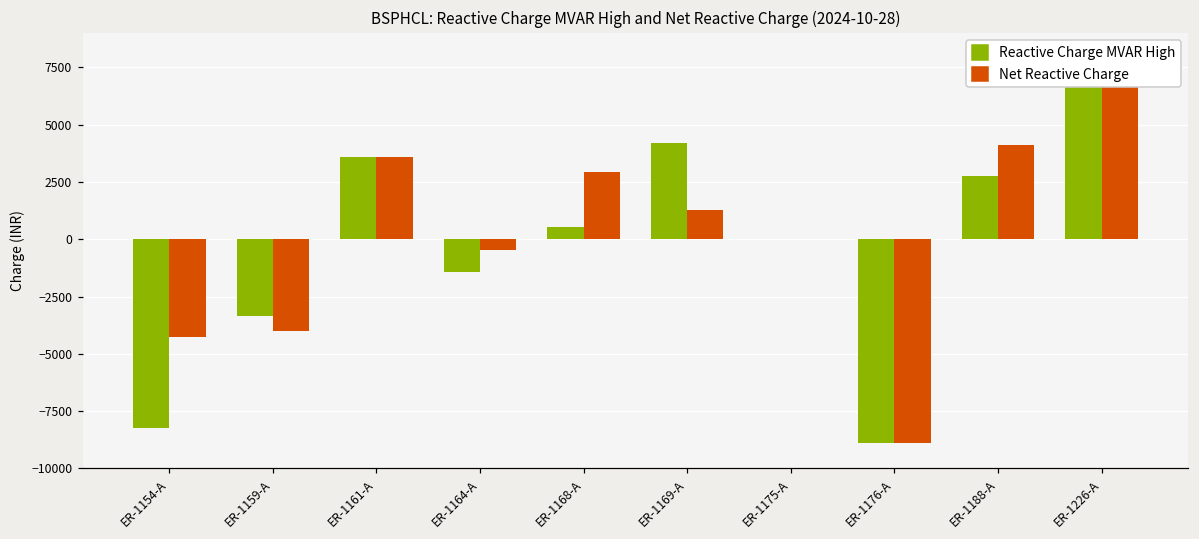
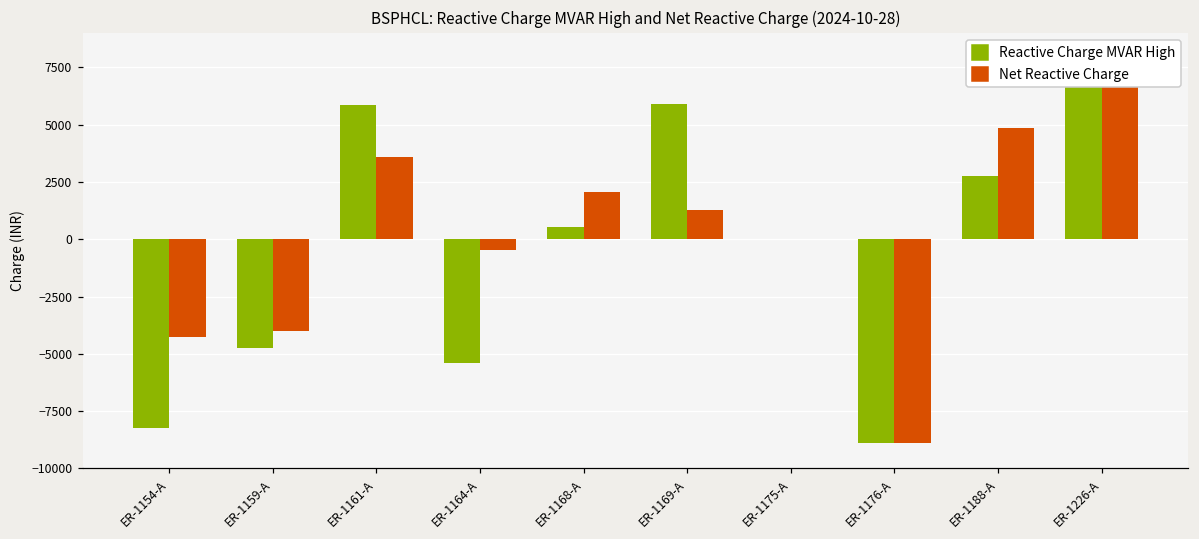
Reactive Charge MVAR High, ER-1159-A: -3300 -> -4700
Reactive Charge MVAR High, ER-1161-A: 3600 -> 5900
Reactive Charge MVAR High, ER-1164-A: -1400 -> -5400
Net Reactive Charge, ER-1168-A: 2900 -> 2100
Reactive Charge MVAR High, ER-1169-A: 4200 -> 5900
Net Reactive Charge, ER-1188-A: 4100 -> 4800
